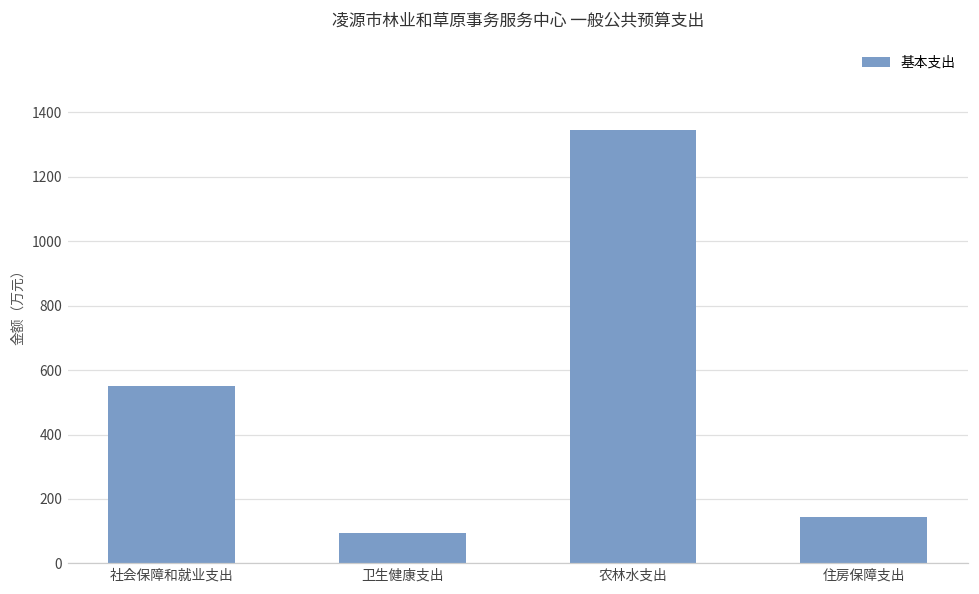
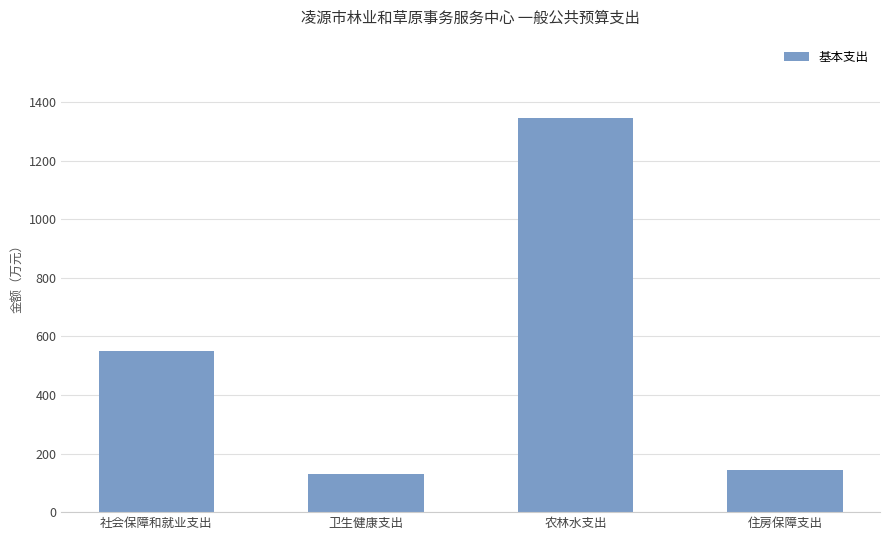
卫生健康支出: 100 -> 130
